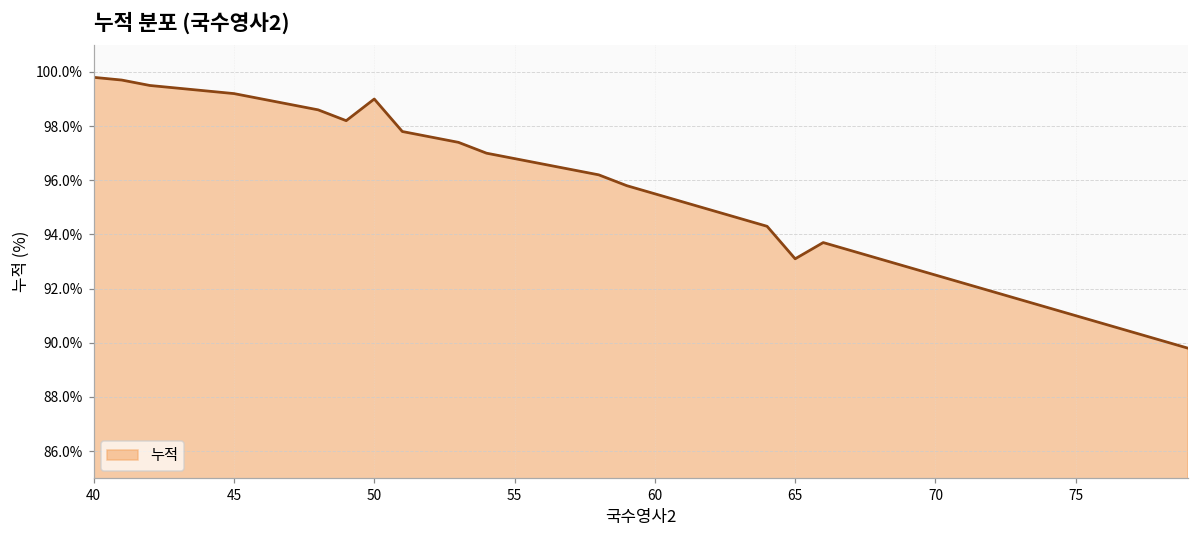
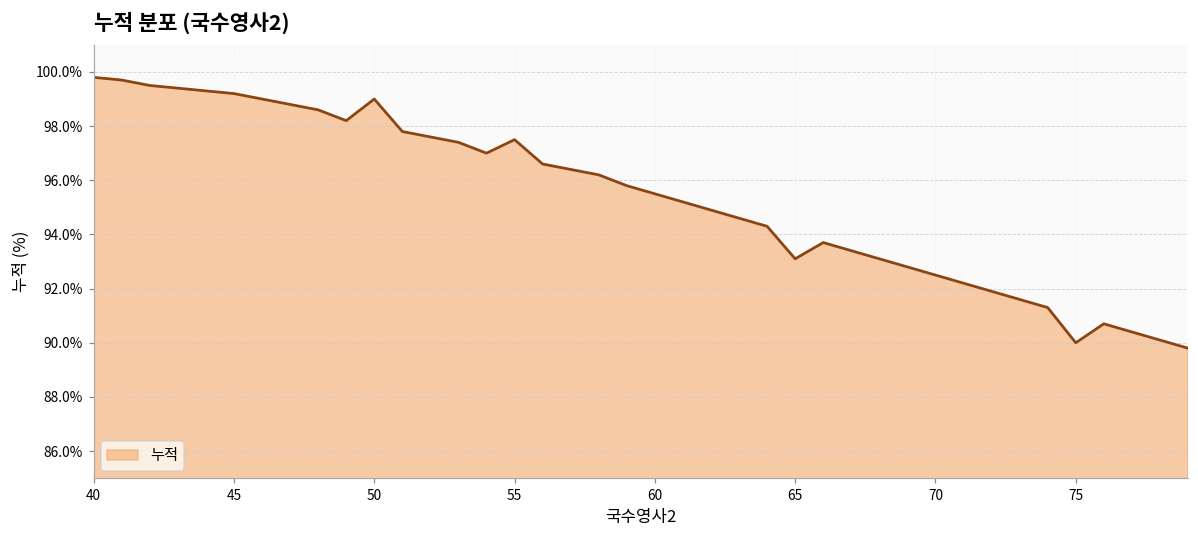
55: 96.8% -> 97.5%
75: 91% -> 90%
